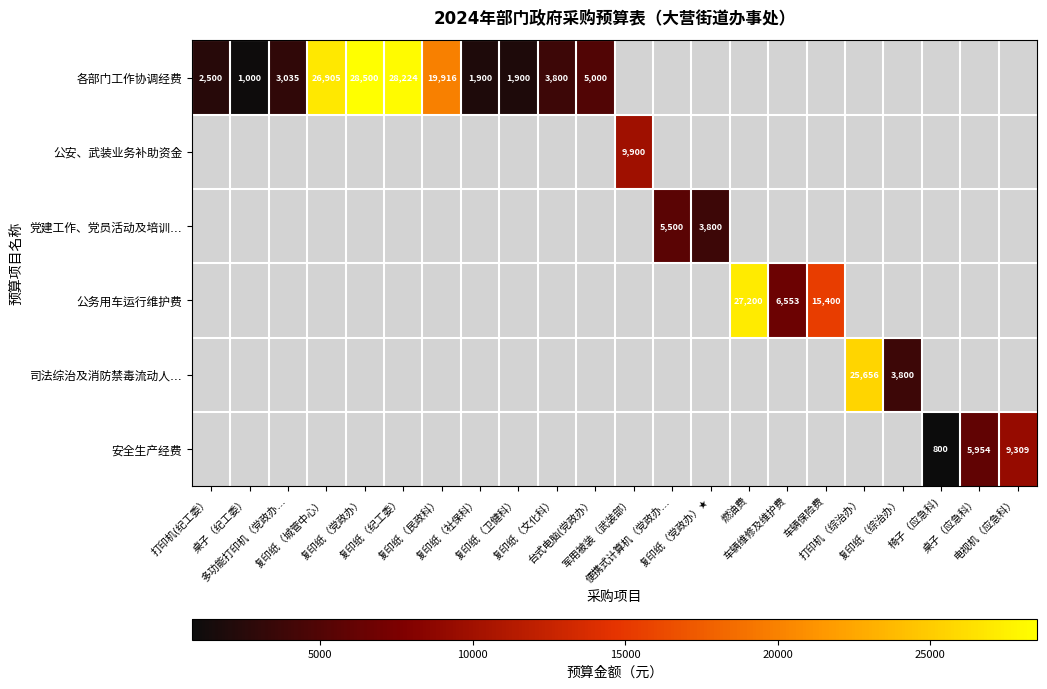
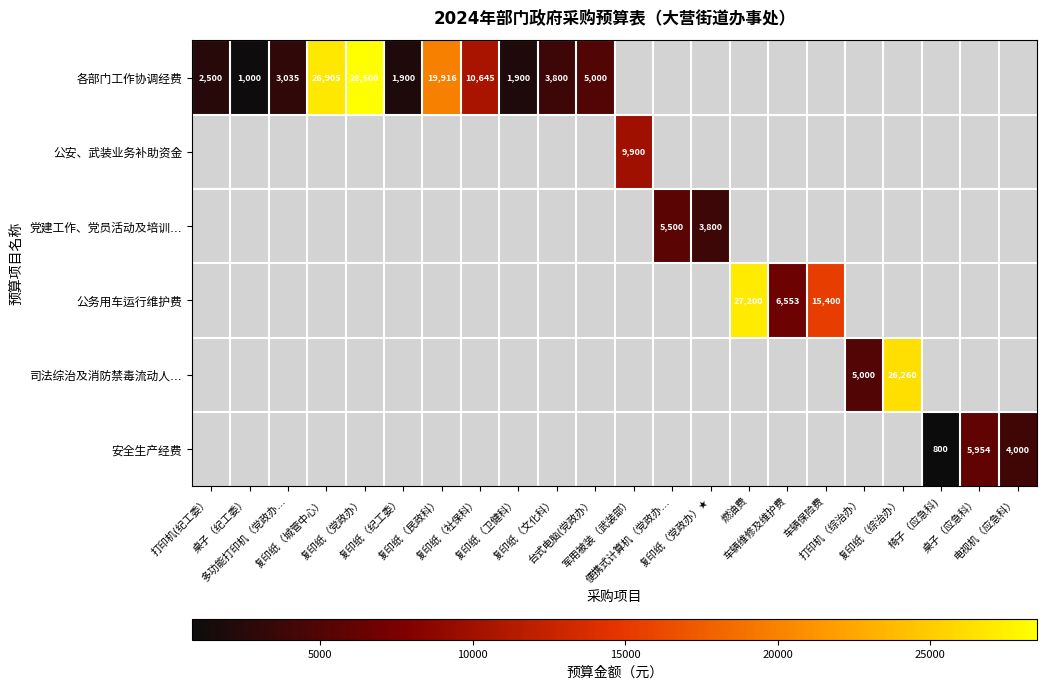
各部门工作协调经费, 复印纸（纪工委）: 28,224 -> 1,900
各部门工作协调经费, 复印纸（社保科）: 1,900 -> 10,645
司法综治及消防禁毒流动人…, 打印机（综治办）: 25,656 -> 5,000
司法综治及消防禁毒流动人…, 复印纸（综治办）: 3,800 -> 26,260
安全生产经费, 电视机（应急科）: 9,309 -> 4,000
